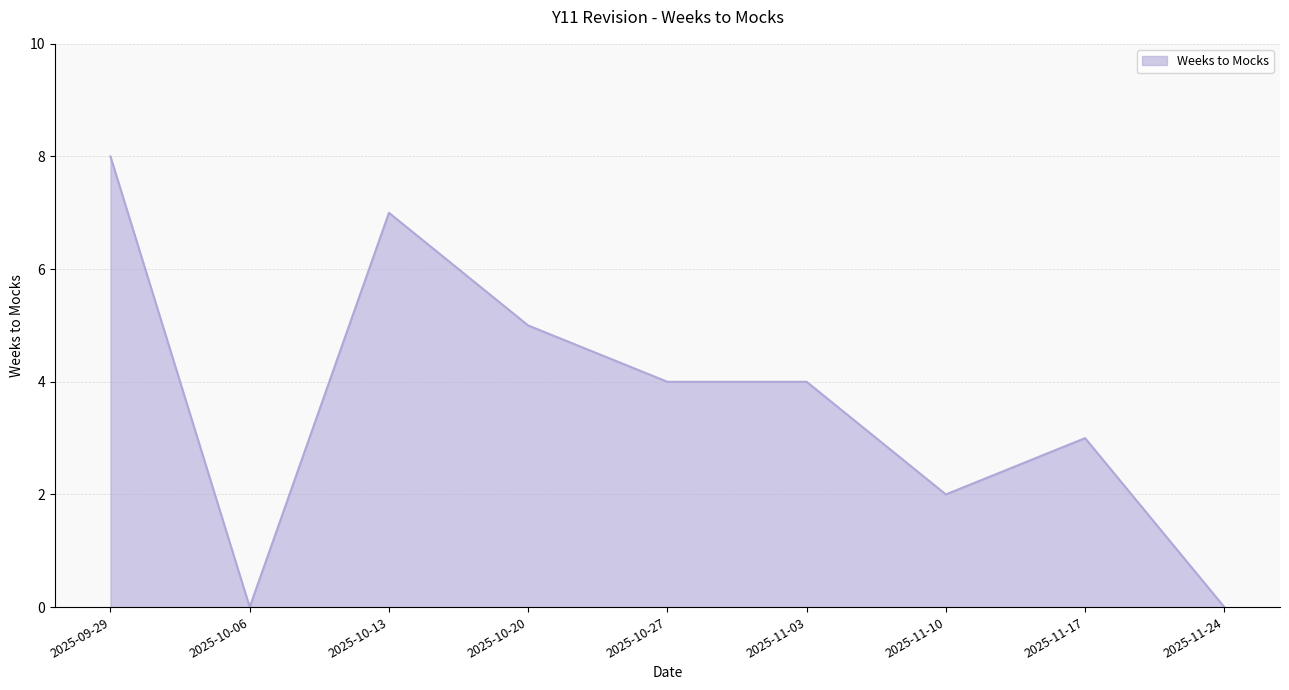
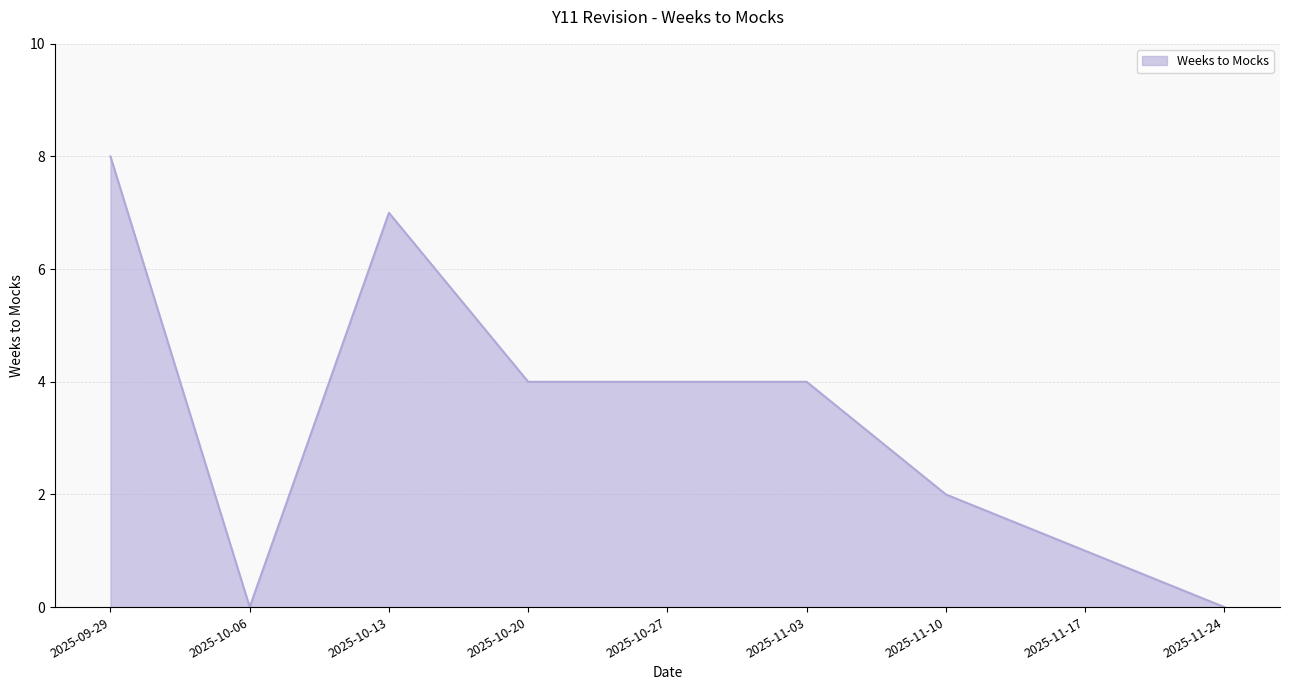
2025-10-20: 5 -> 4
2025-11-17: 3 -> 1
